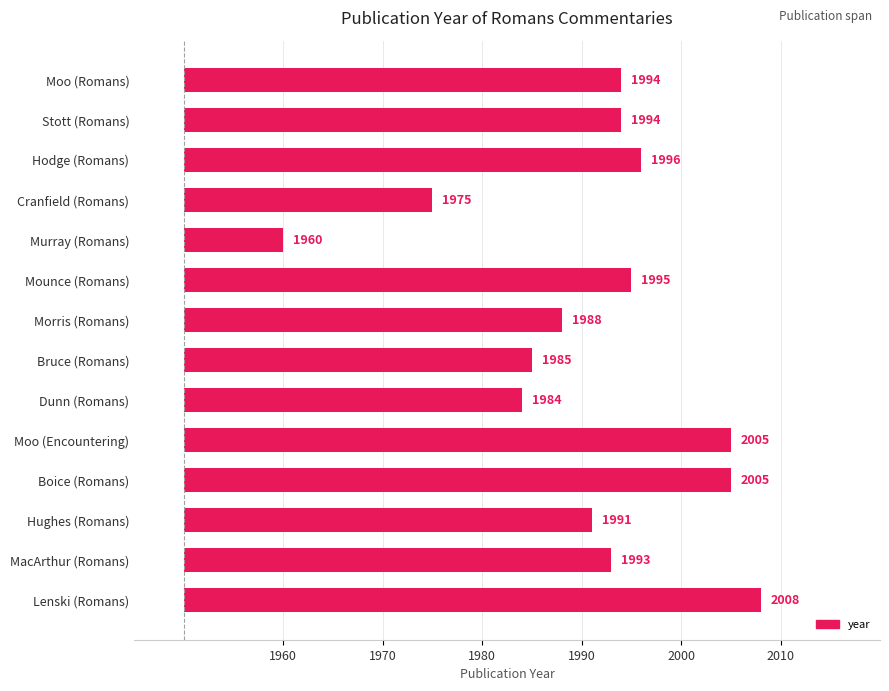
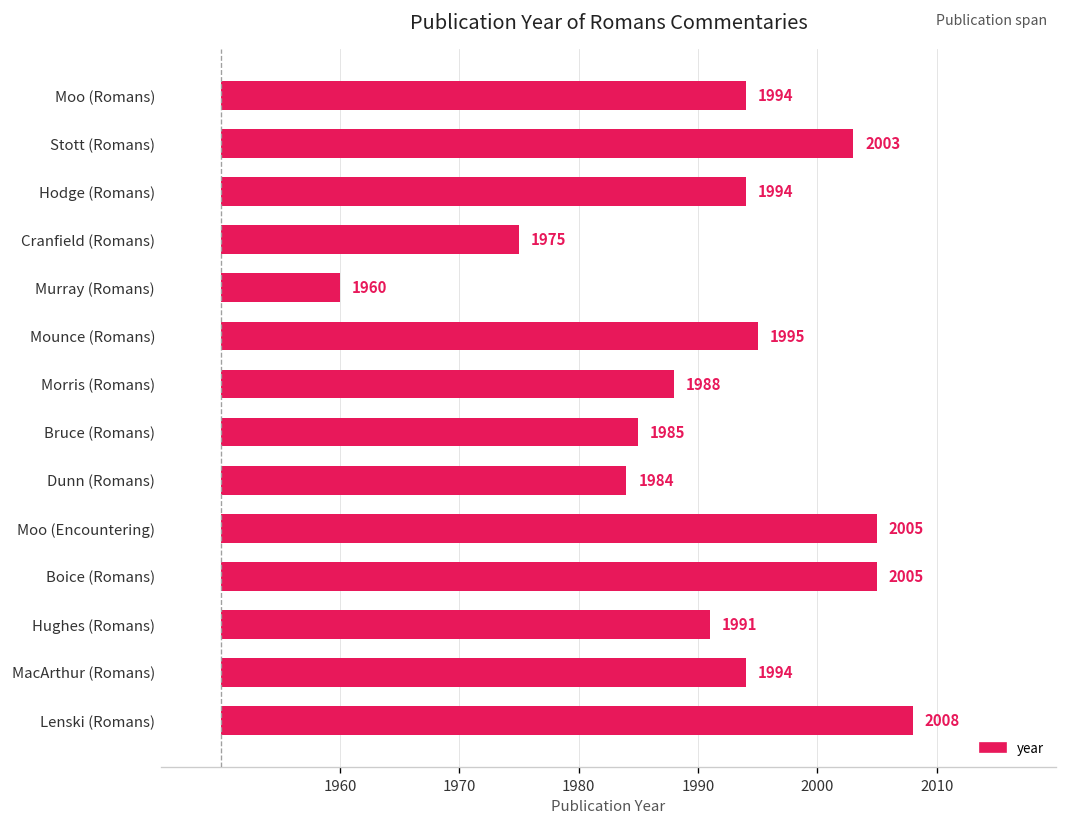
Stott (Romans): 1994 -> 2003
Hodge (Romans): 1996 -> 1994
MacArthur (Romans): 1993 -> 1994
